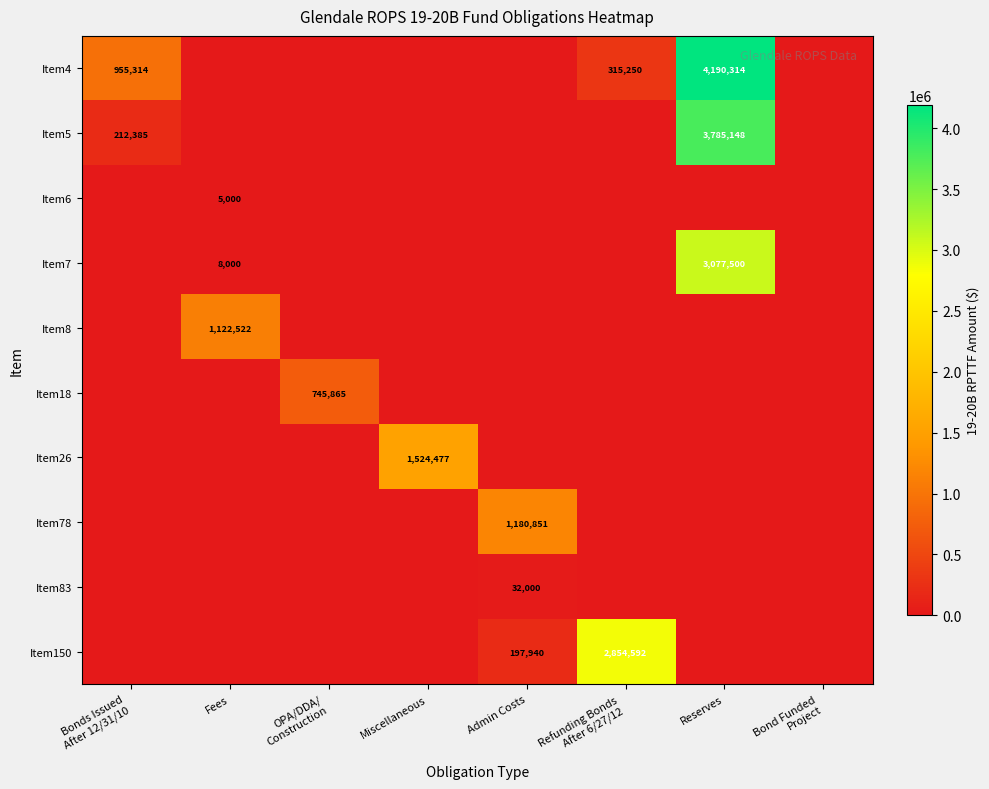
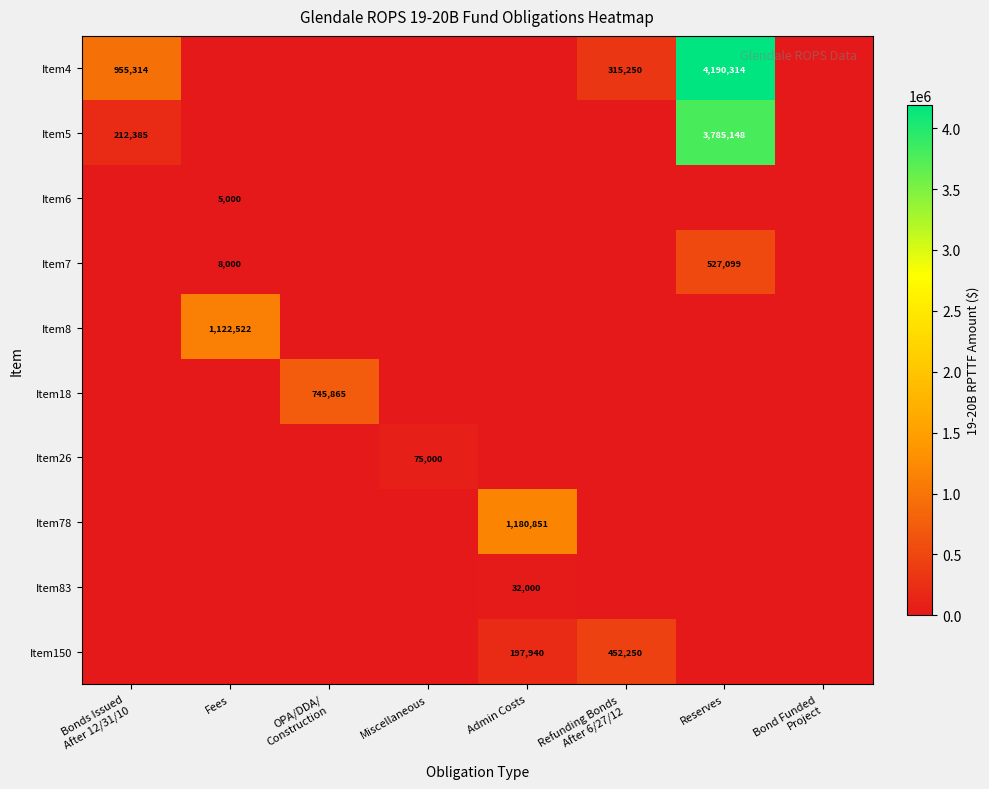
Item7, Reserves: 3,077,500 -> 527,099
Item26, Miscellaneous: 1,524,477 -> 75,000
Item150, Refunding Bonds After 6/27/12: 2,854,592 -> 452,250
